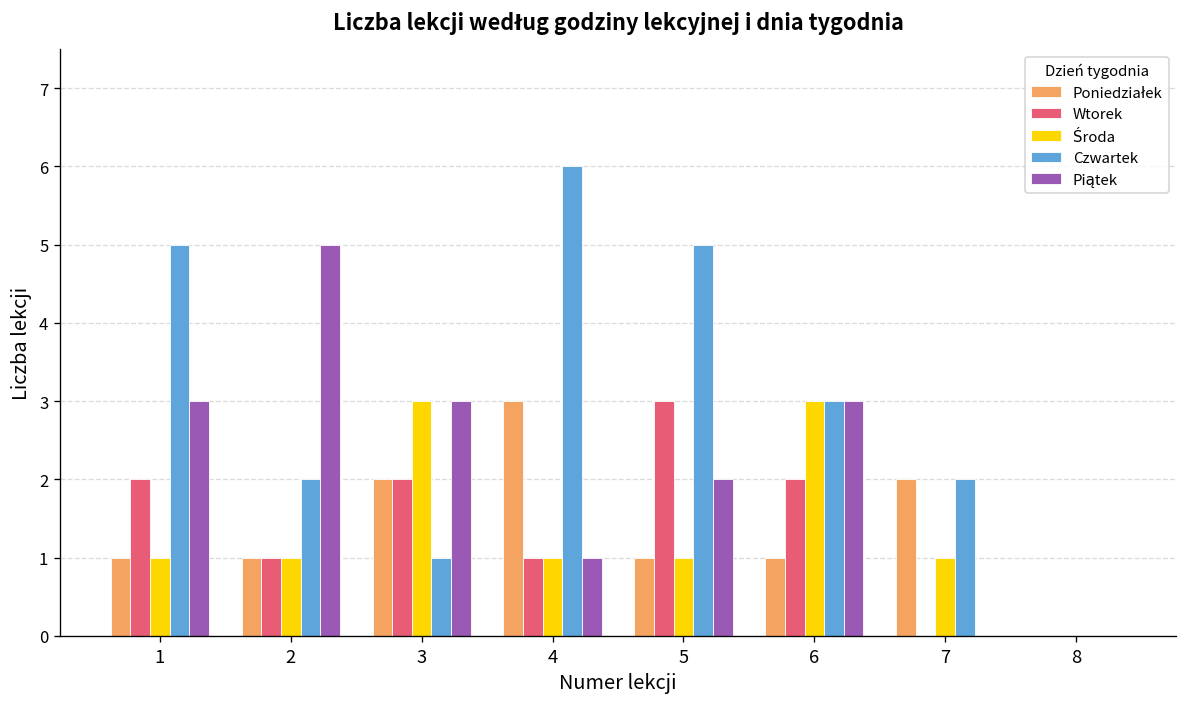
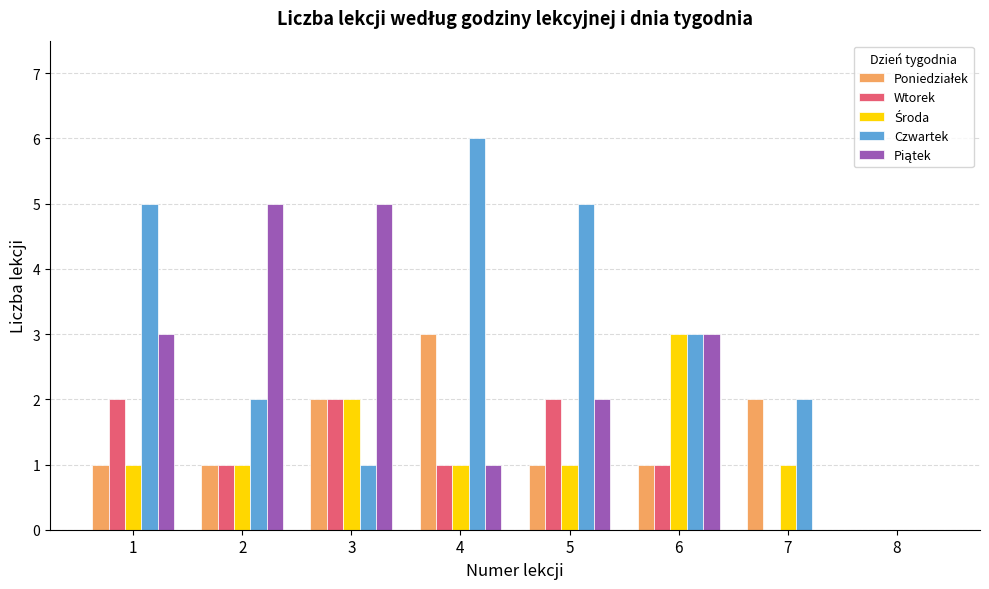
Środa, 3: 3 -> 2
Piątek, 3: 3 -> 5
Wtorek, 5: 3 -> 2
Wtorek, 6: 2 -> 1
